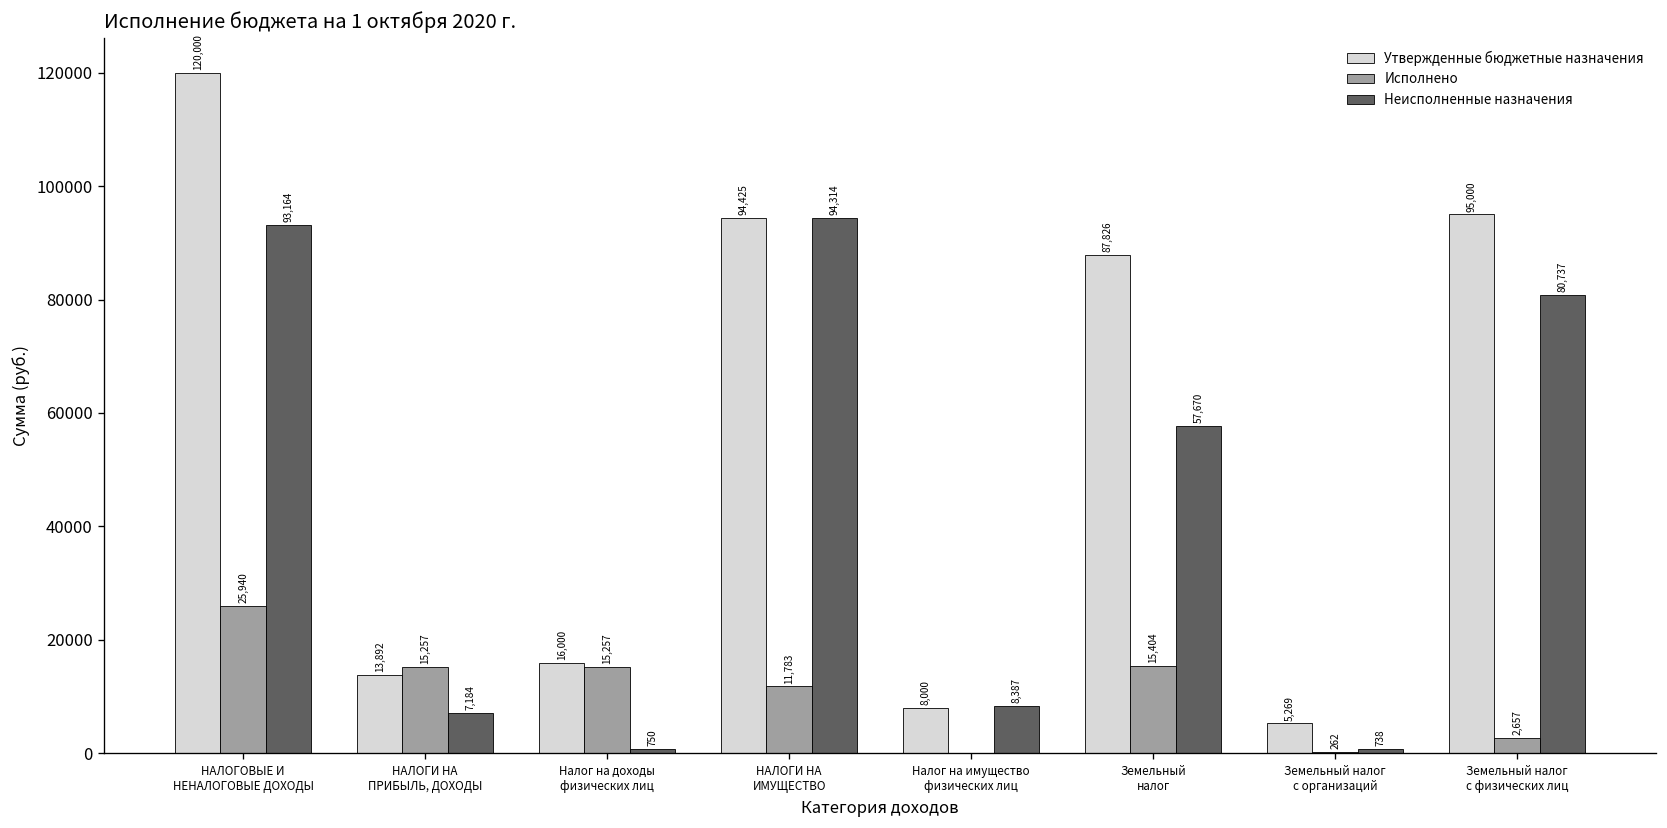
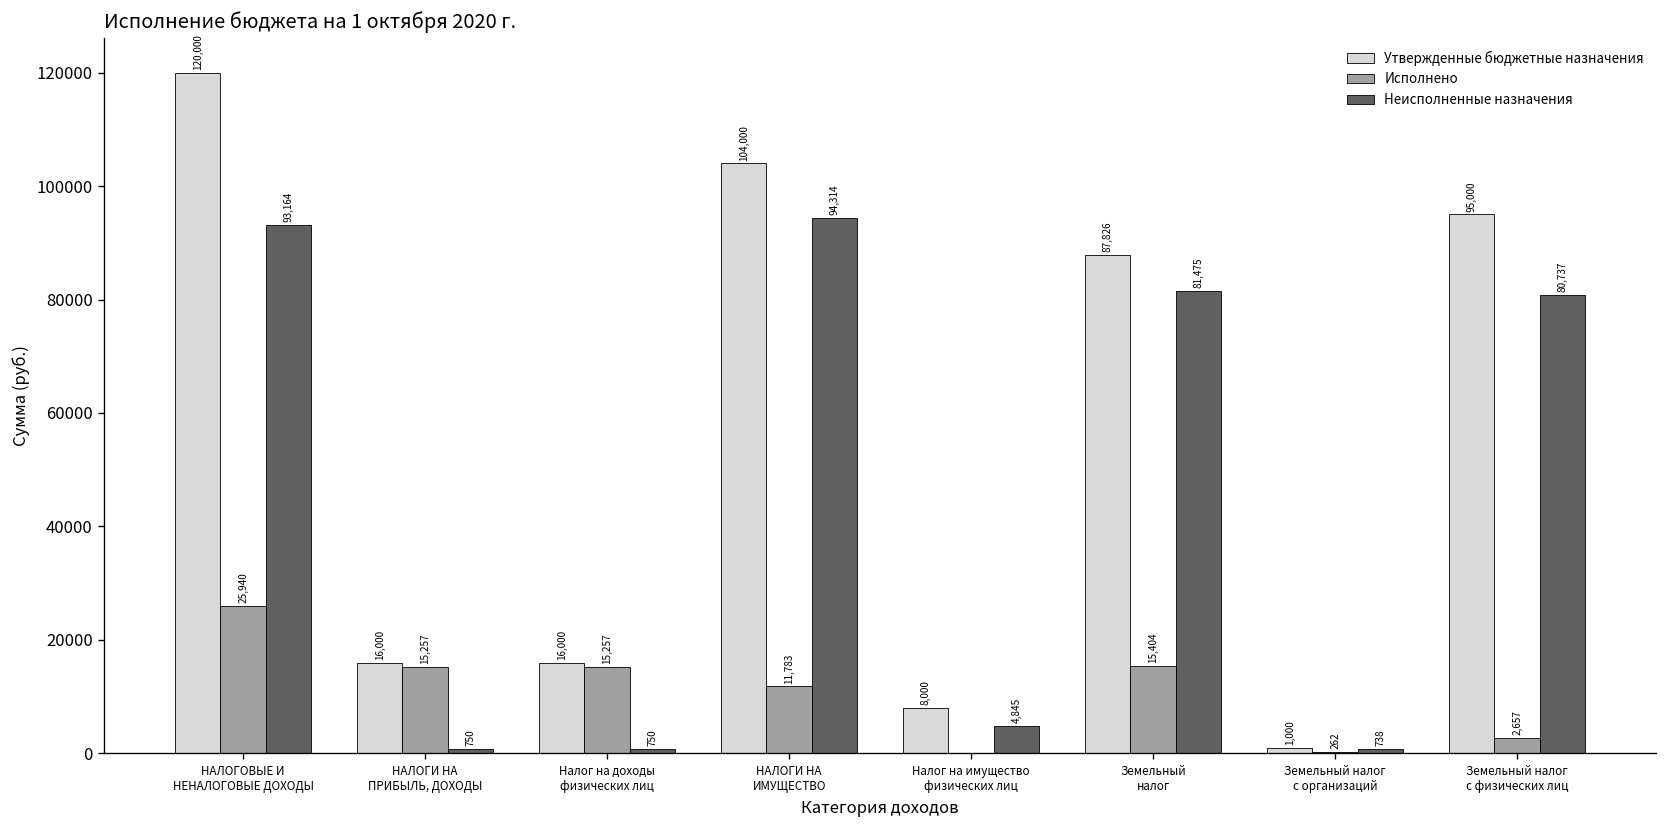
Утвержденные бюджетные назначения, НАЛОГИ НА ПРИБЫЛЬ, ДОХОДЫ: 13,892 -> 16,000
Неисполненные назначения, НАЛОГИ НА ПРИБЫЛЬ, ДОХОДЫ: 7,184 -> 750
Утвержденные бюджетные назначения, НАЛОГИ НА ИМУЩЕСТВО: 94,425 -> 104,000
Неисполненные назначения, Налог на имущество физических лиц: 8,387 -> 4,845
Неисполненные назначения, Земельный налог: 57,670 -> 81,475
Утвержденные бюджетные назначения, Земельный налог с организаций: 5,269 -> 1,000
